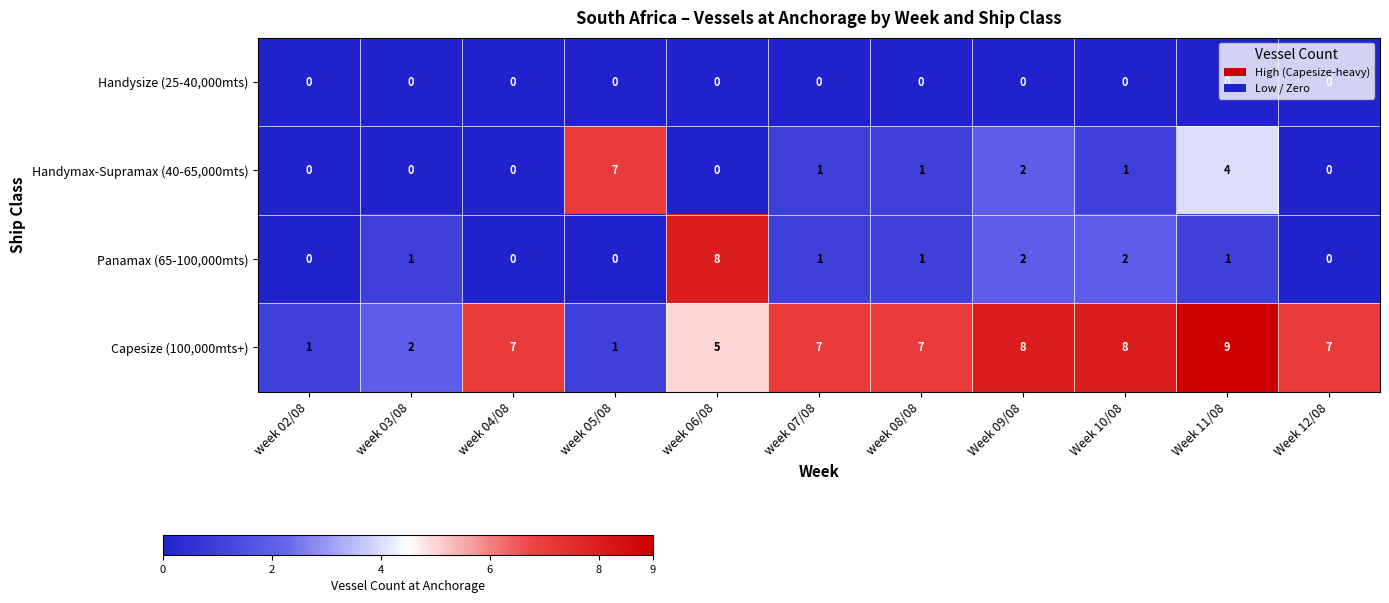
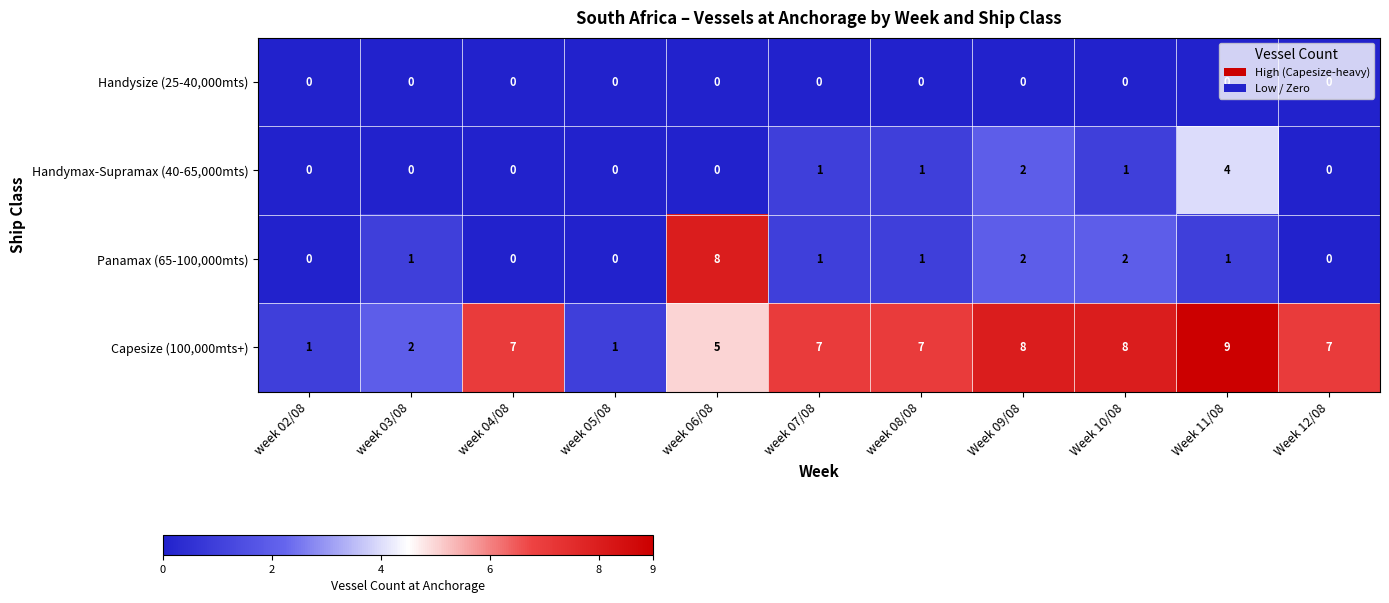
Handymax-Supramax (40-65,000mts), week 05/08: 7 -> 0
